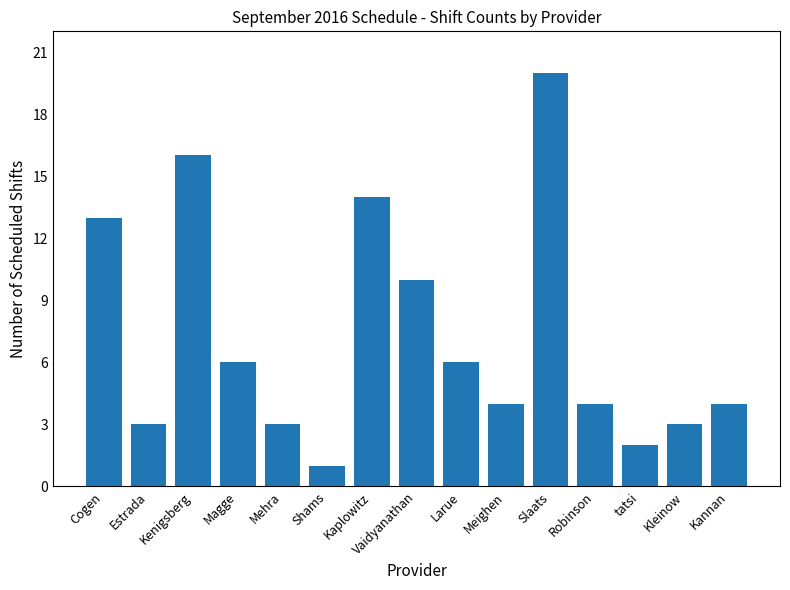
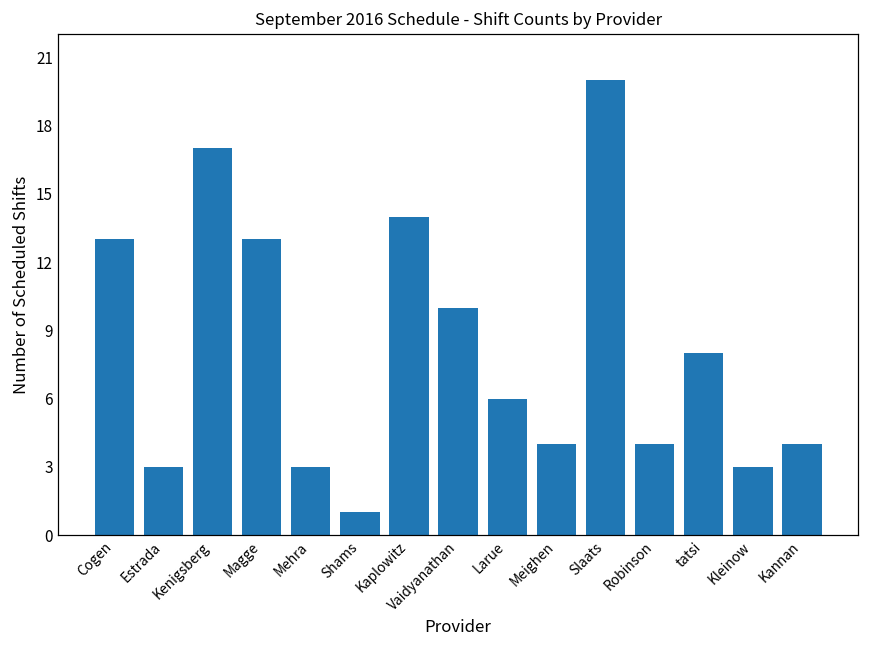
Kenigsberg: 16 -> 17
Magge: 6 -> 13
tatsi: 2 -> 8
